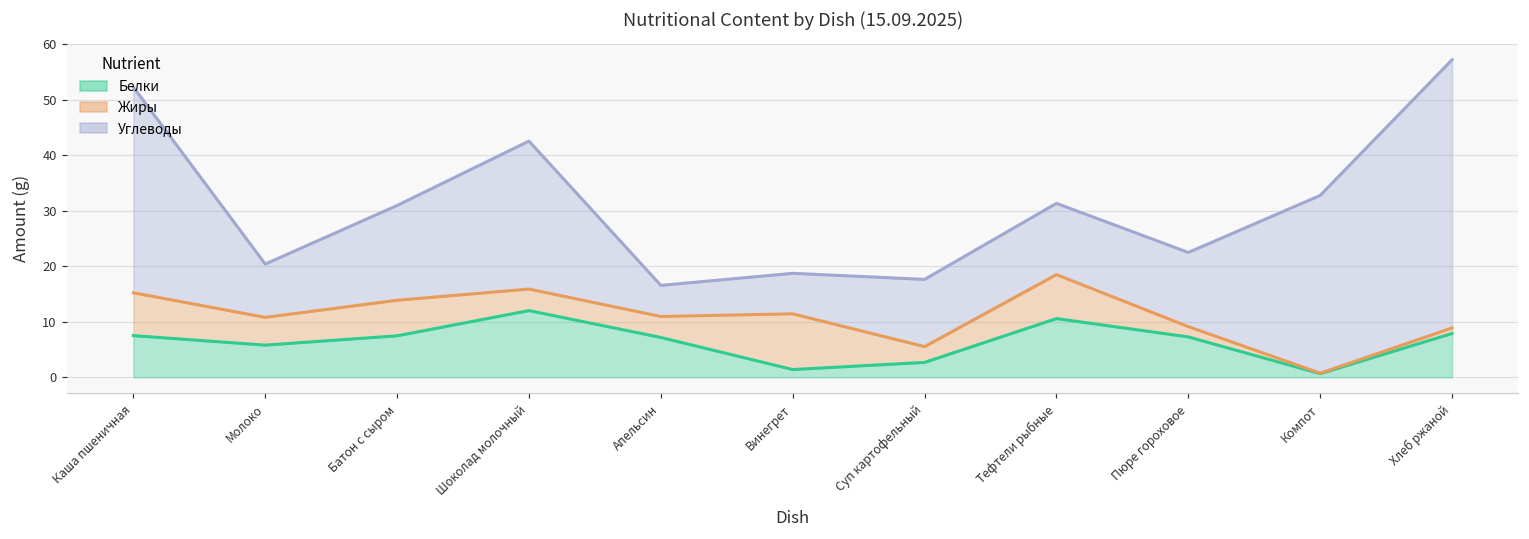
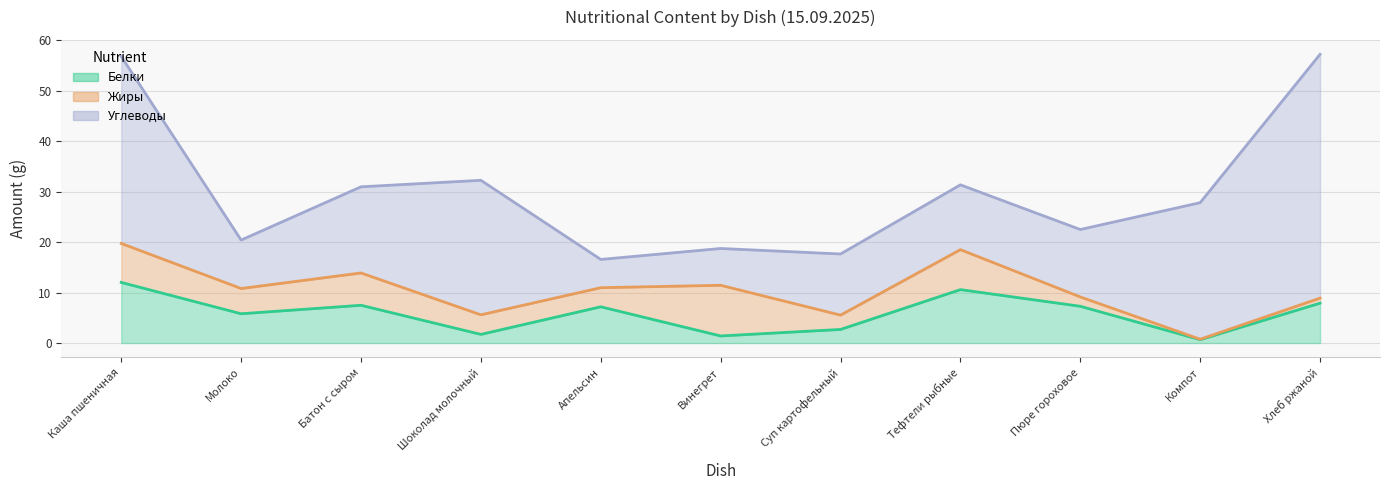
Белки, Каша пшеничная: 8 -> 12
Белки, Шоколад молочный: 12 -> 2
Углеводы, Компот: 32 -> 27
